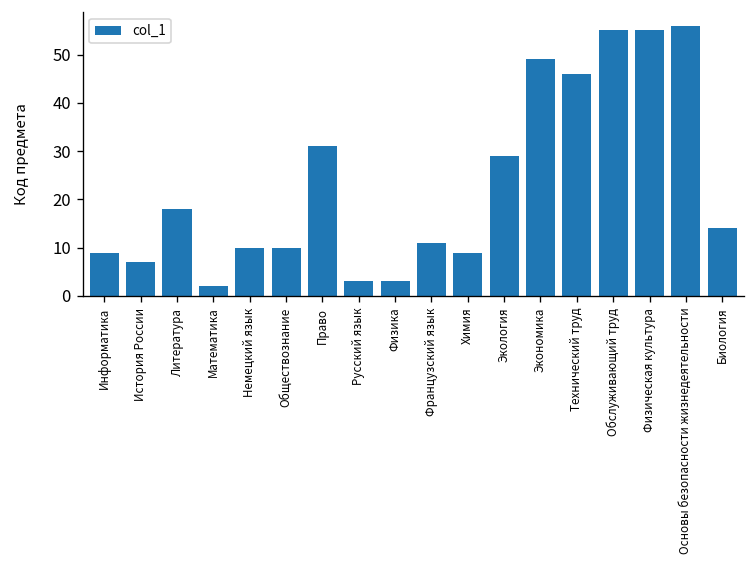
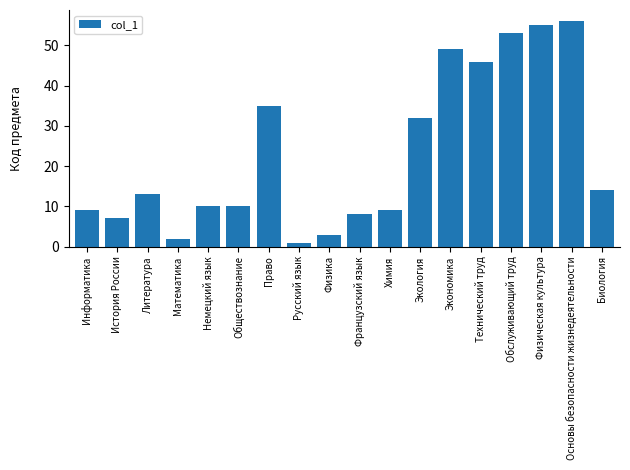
Литература: 18 -> 13
Право: 31 -> 35
Русский язык: 3 -> 1
Французский язык: 11 -> 8
Экология: 29 -> 32
Обслуживающий труд: 55 -> 53
